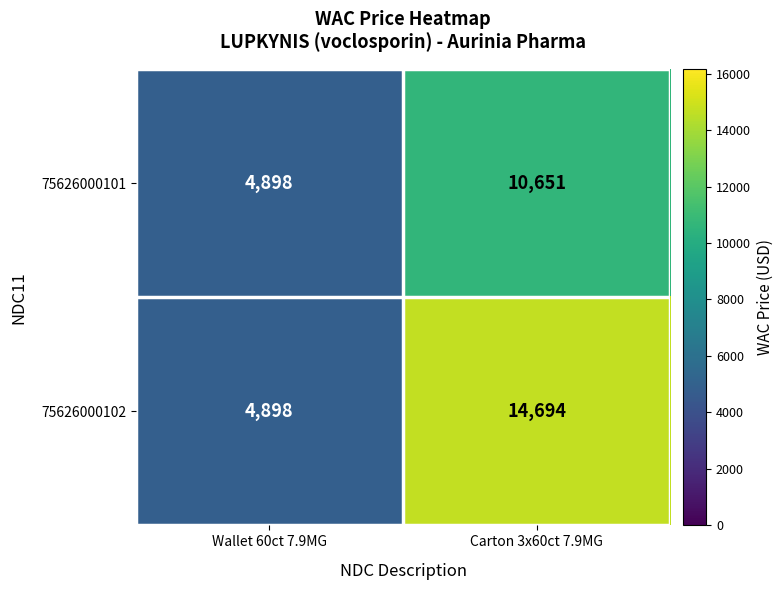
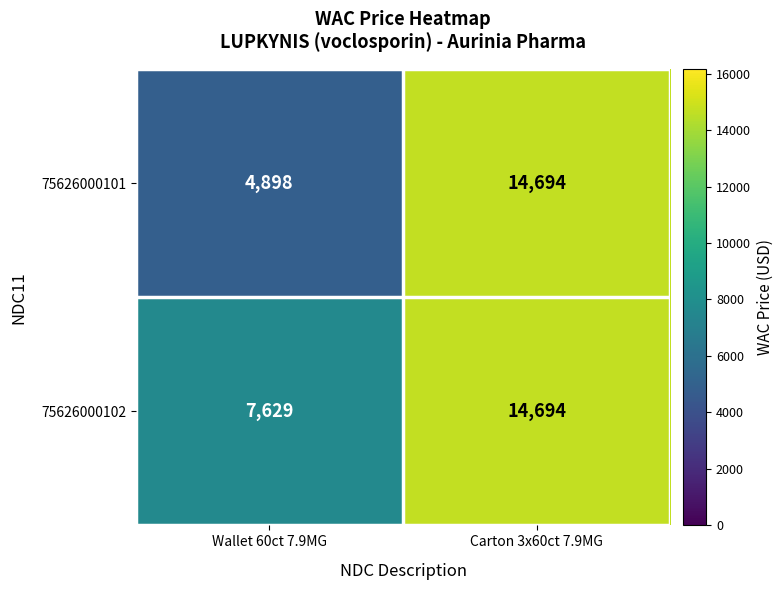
75626000101, Carton 3x60ct 7.9MG: 10,651 -> 14,694
75626000102, Wallet 60ct 7.9MG: 4,898 -> 7,629
